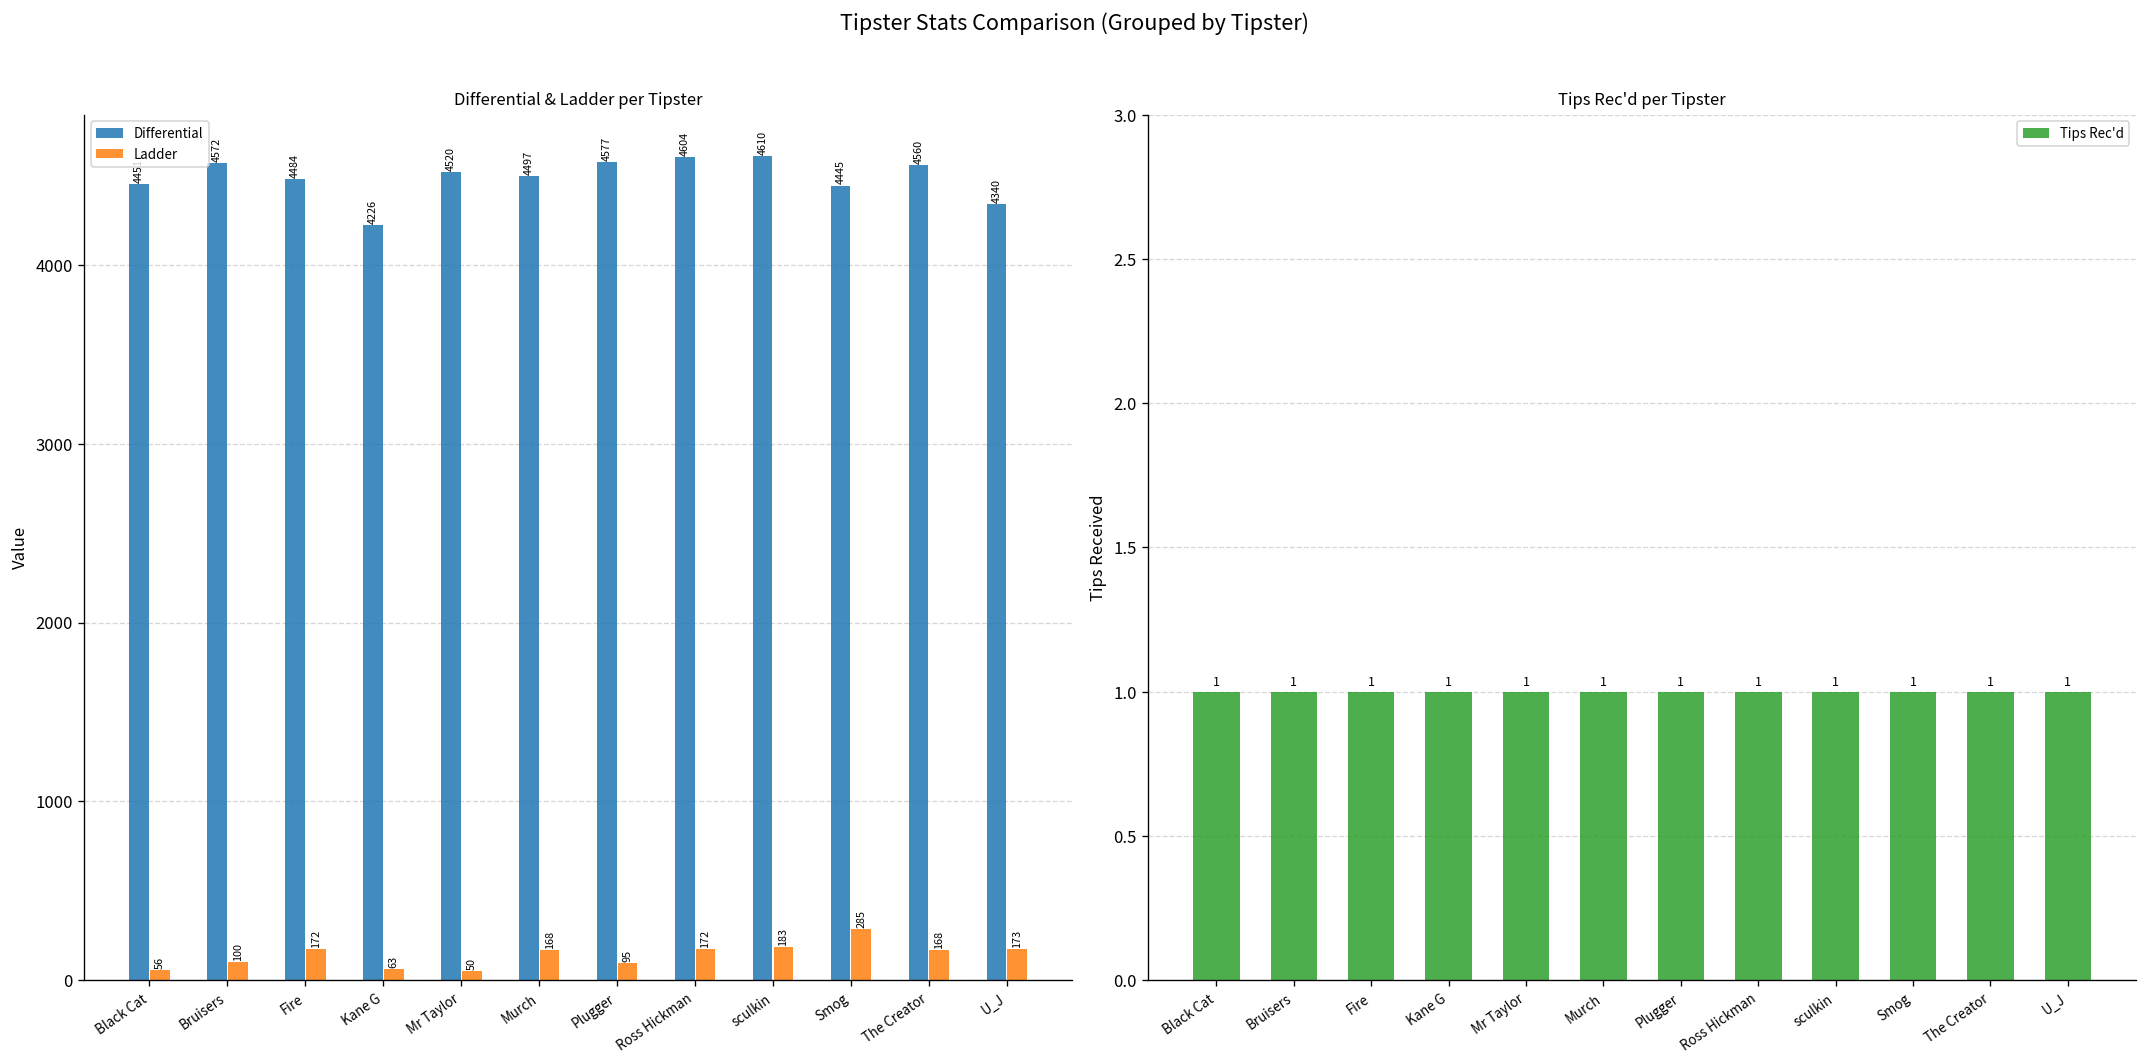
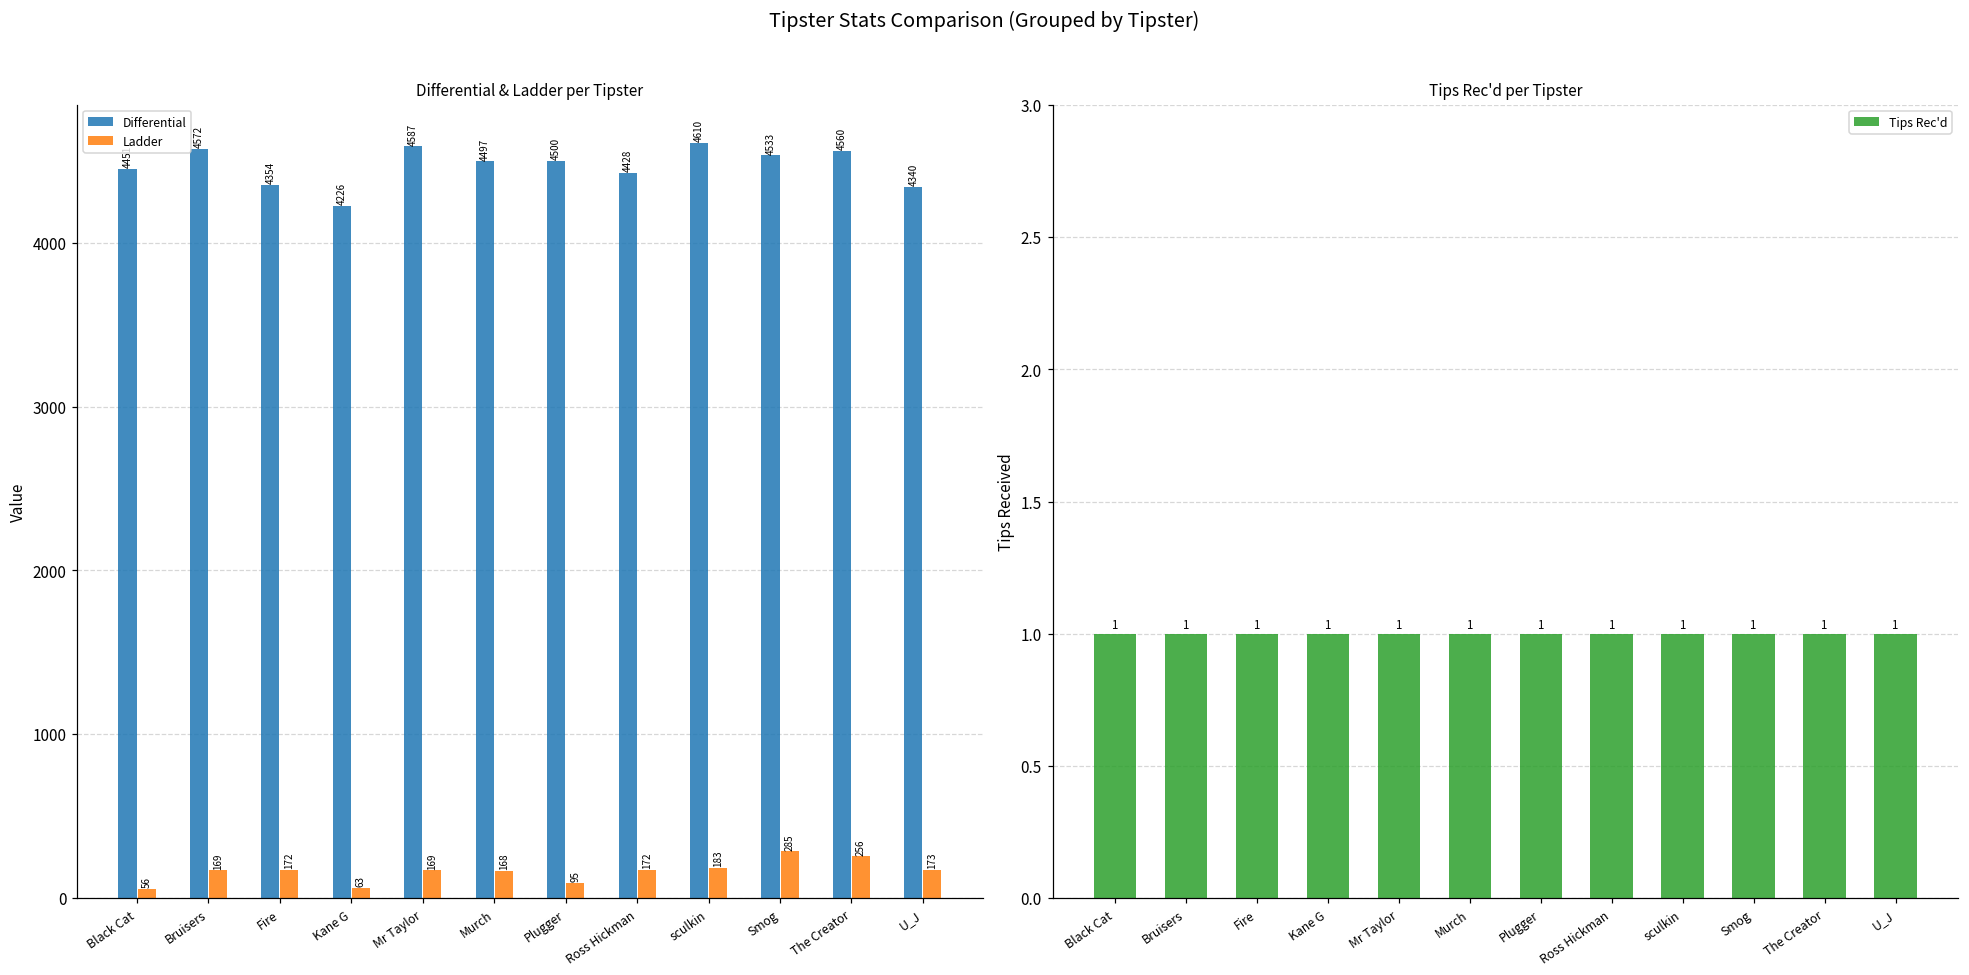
Differential & Ladder per Tipster, Ladder, Bruisers: 100 -> 169
Differential & Ladder per Tipster, Differential, Fire: 4484 -> 4354
Differential & Ladder per Tipster, Differential, Mr Taylor: 4520 -> 4587
Differential & Ladder per Tipster, Ladder, Mr Taylor: 50 -> 169
Differential & Ladder per Tipster, Differential, Plugger: 4577 -> 4500
Differential & Ladder per Tipster, Differential, Ross Hickman: 4604 -> 4428
Differential & Ladder per Tipster, Differential, Smog: 4445 -> 4533
Differential & Ladder per Tipster, Ladder, The Creator: 168 -> 256
